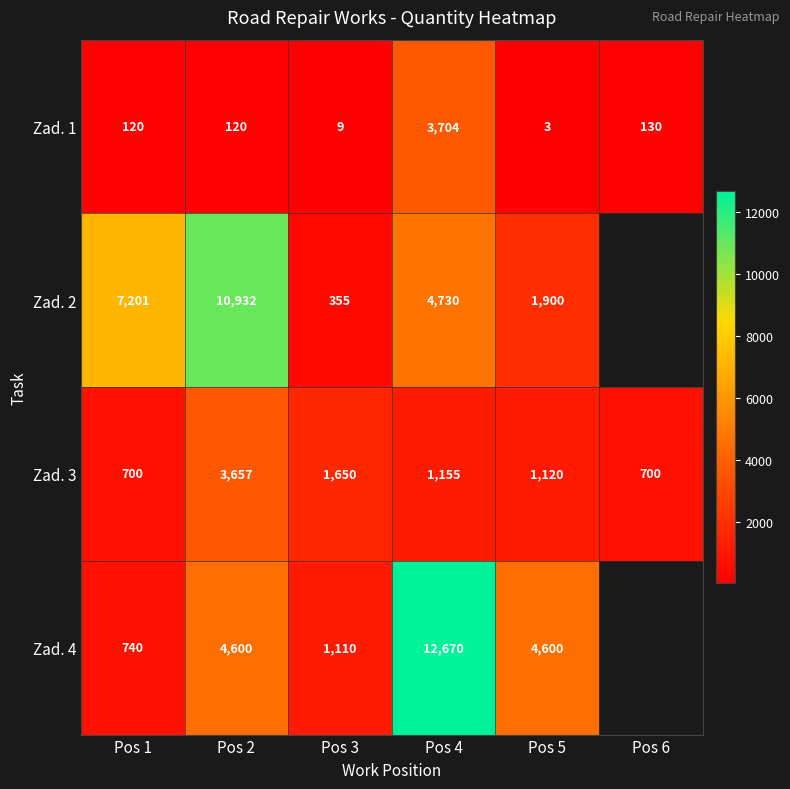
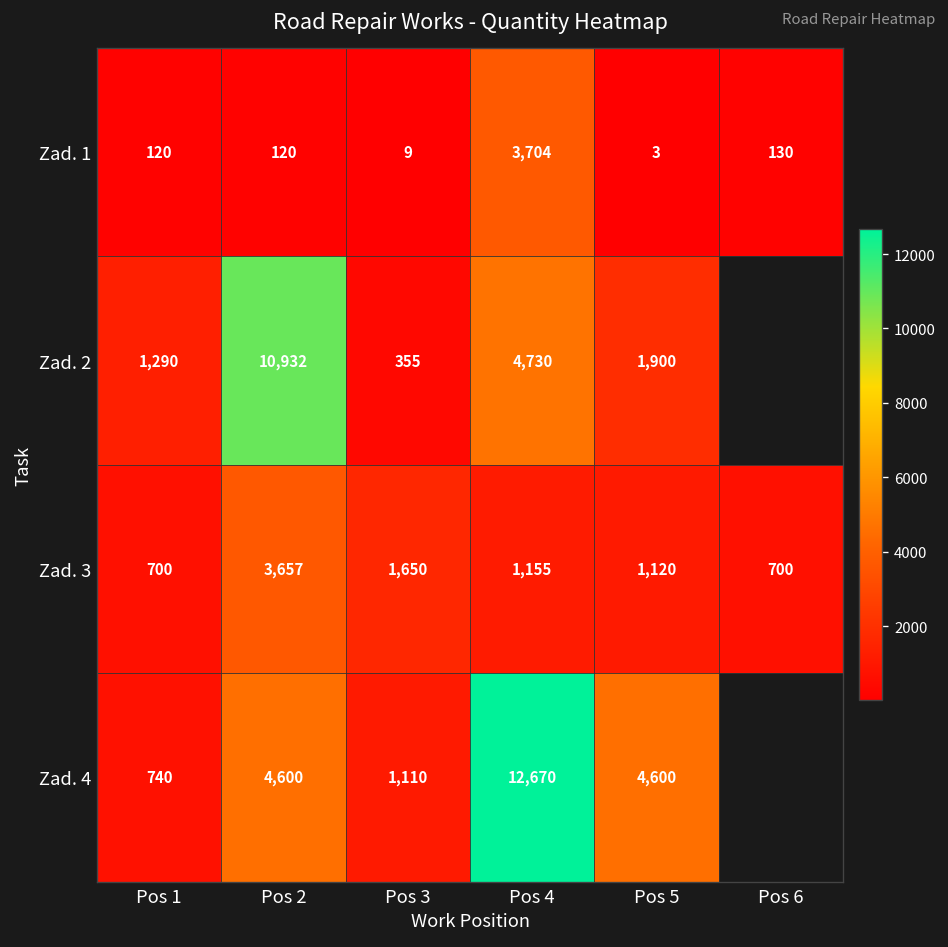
Zad. 2, Pos 1: 7,201 -> 1,290
